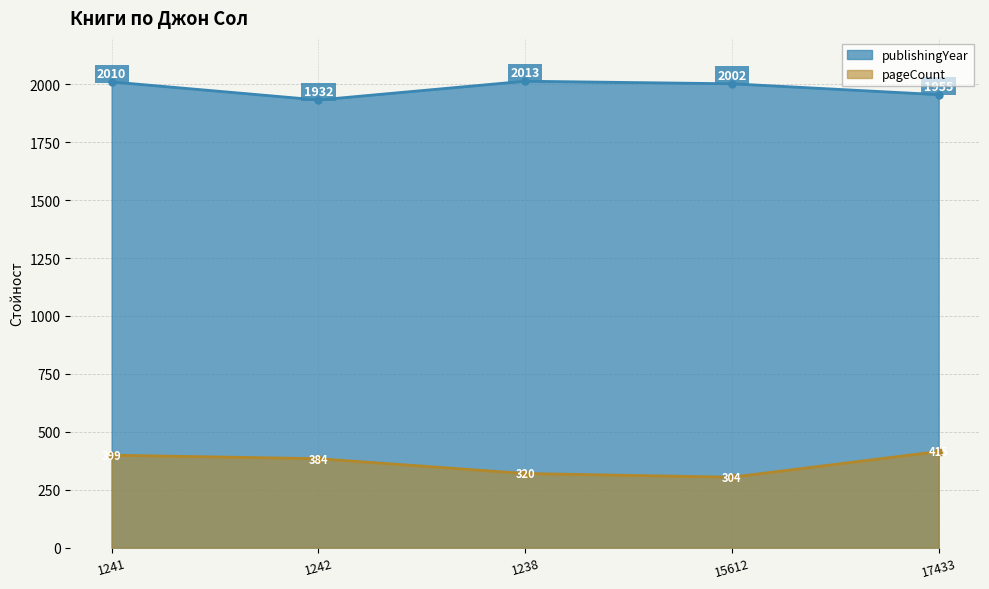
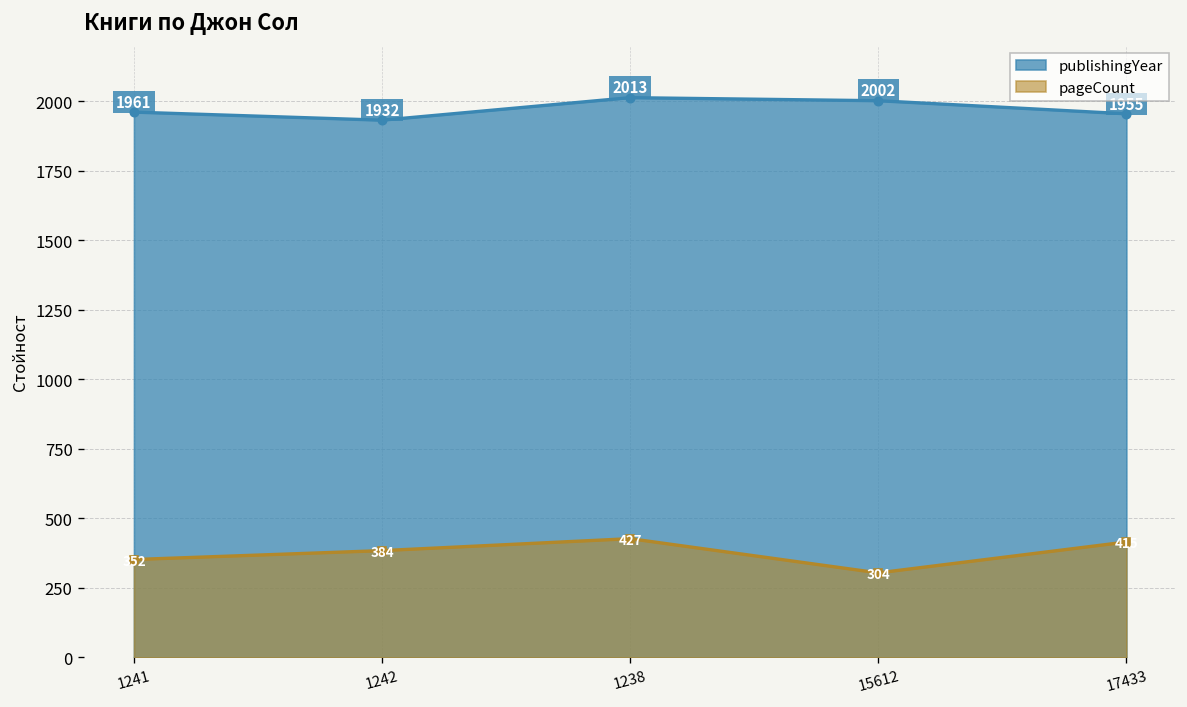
publishingYear, 1241: 2010 -> 1961
pageCount, 1241: 399 -> 352
pageCount, 1238: 320 -> 427
